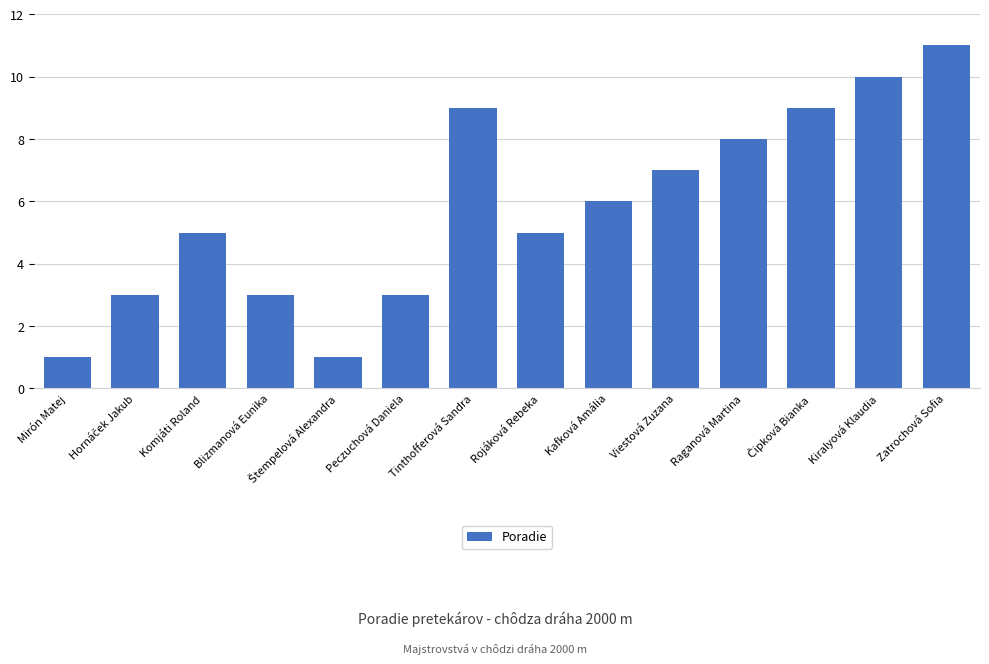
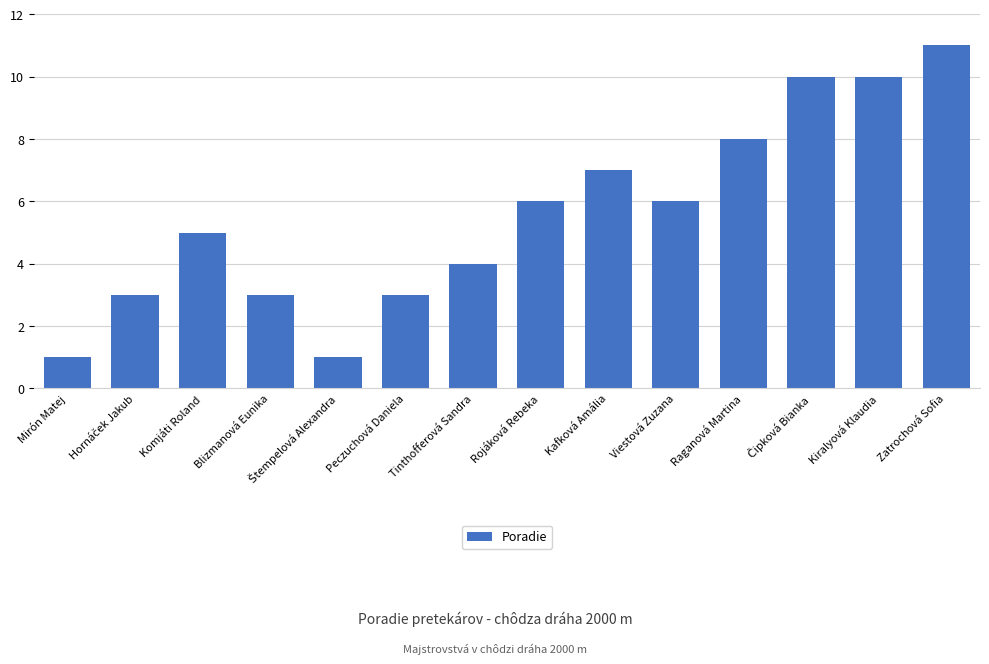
Tinthofferová Sandra: 9 -> 4
Rojáková Rebeka: 5 -> 6
Kafková Amália: 6 -> 7
Viestová Zuzana: 7 -> 6
Čipková Bianka: 9 -> 10
